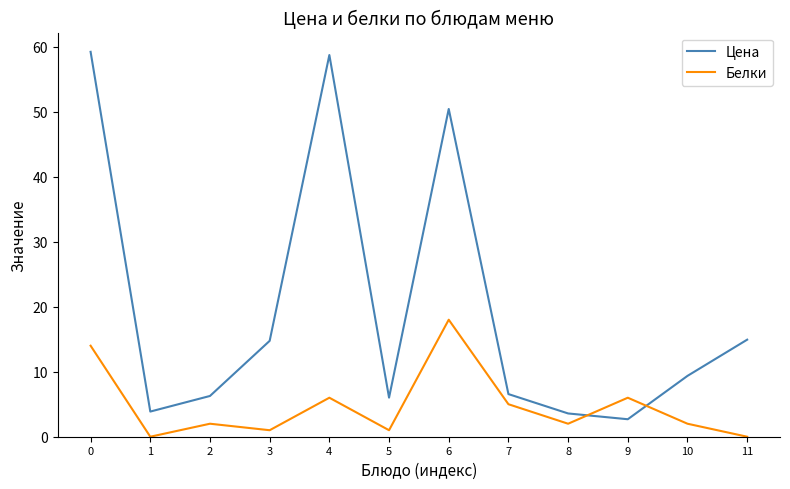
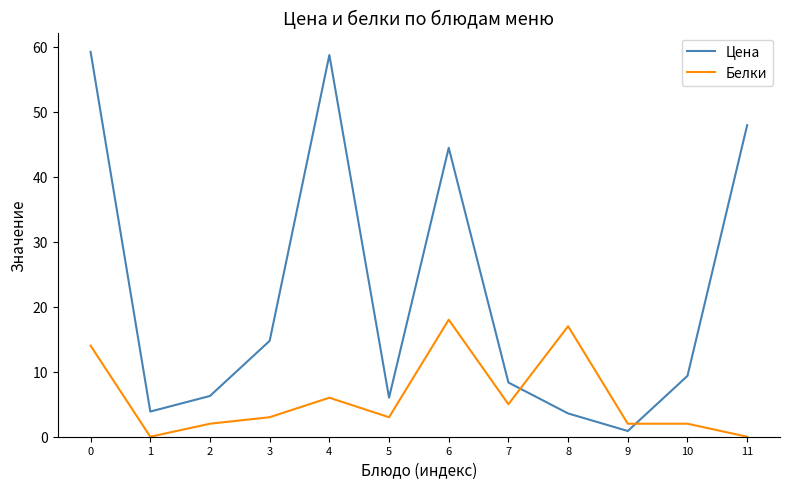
Белки, 3: 1 -> 3
Белки, 5: 1 -> 3
Цена, 6: 50 -> 44
Цена, 7: 7 -> 8
Белки, 8: 2 -> 17
Цена, 9: 3 -> 1
Белки, 9: 6 -> 2
Цена, 11: 15 -> 48
